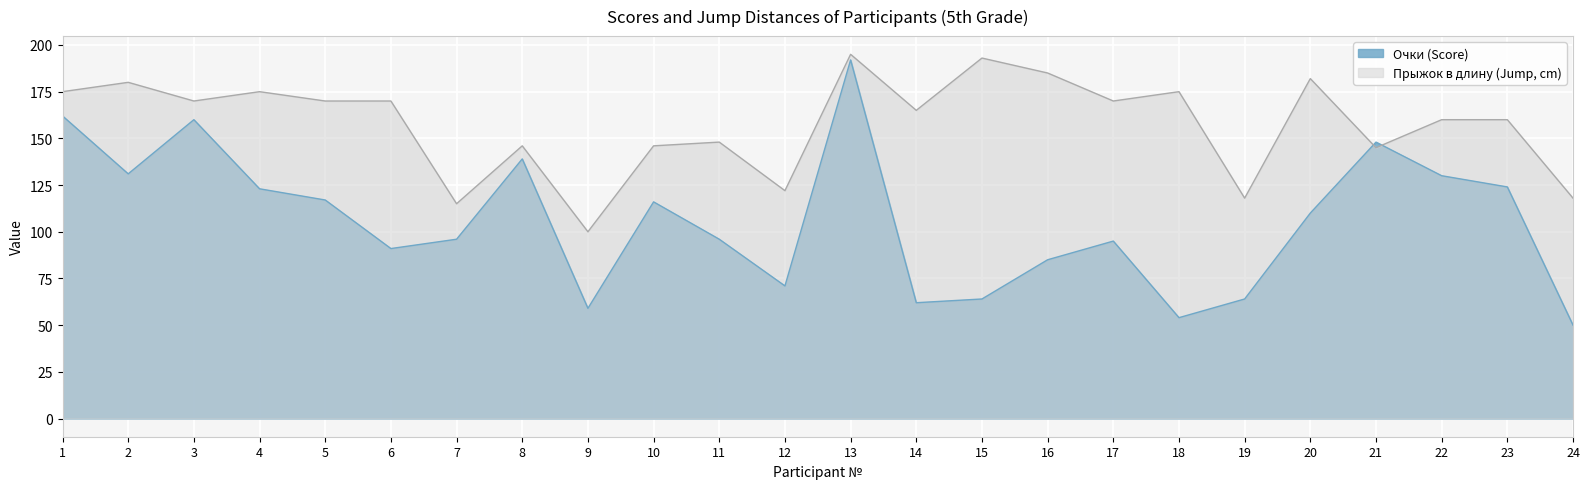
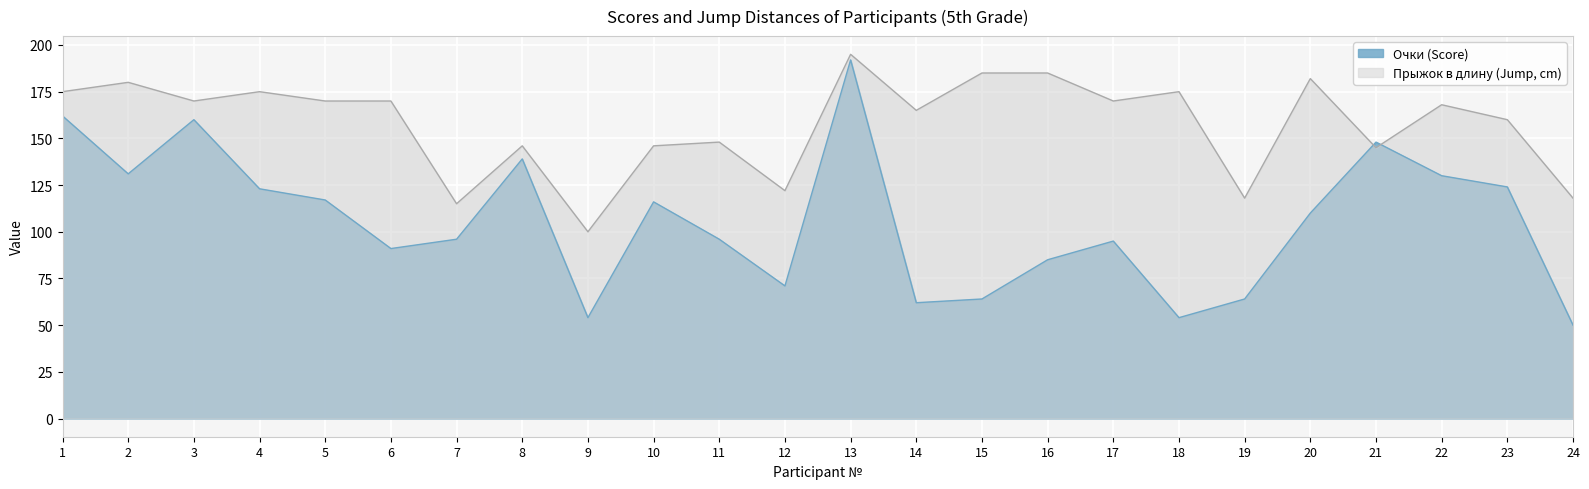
Очки (Score), 9: 59 -> 54
Прыжок в длину (Jump, cm), 15: 193 -> 185
Прыжок в длину (Jump, cm), 22: 160 -> 168
